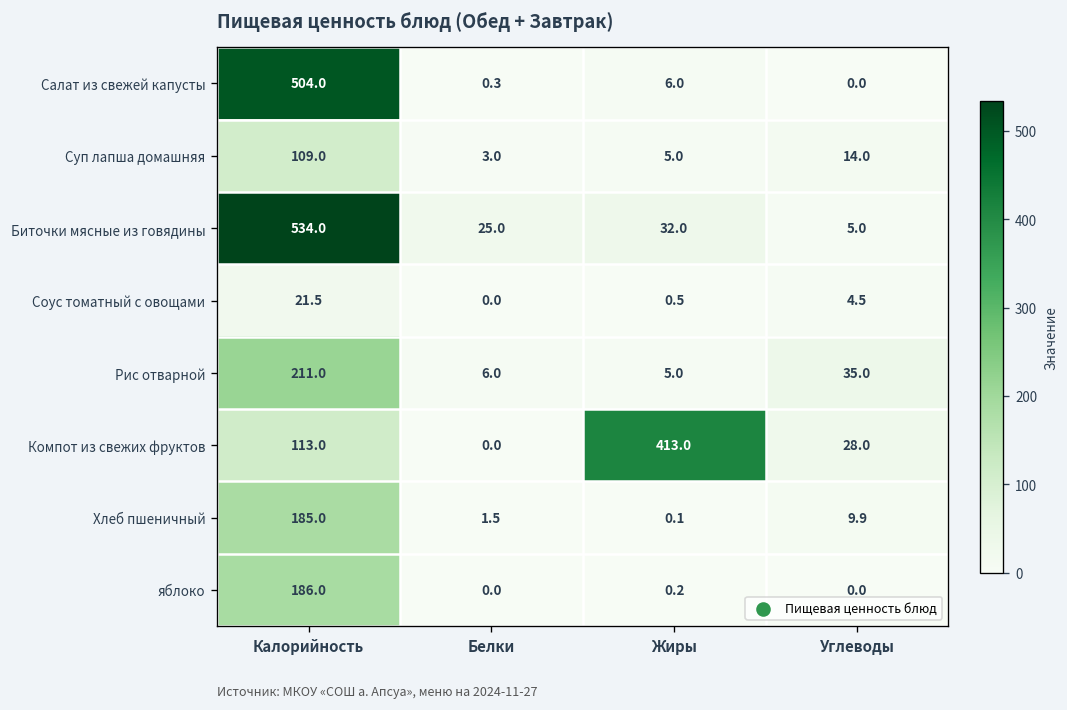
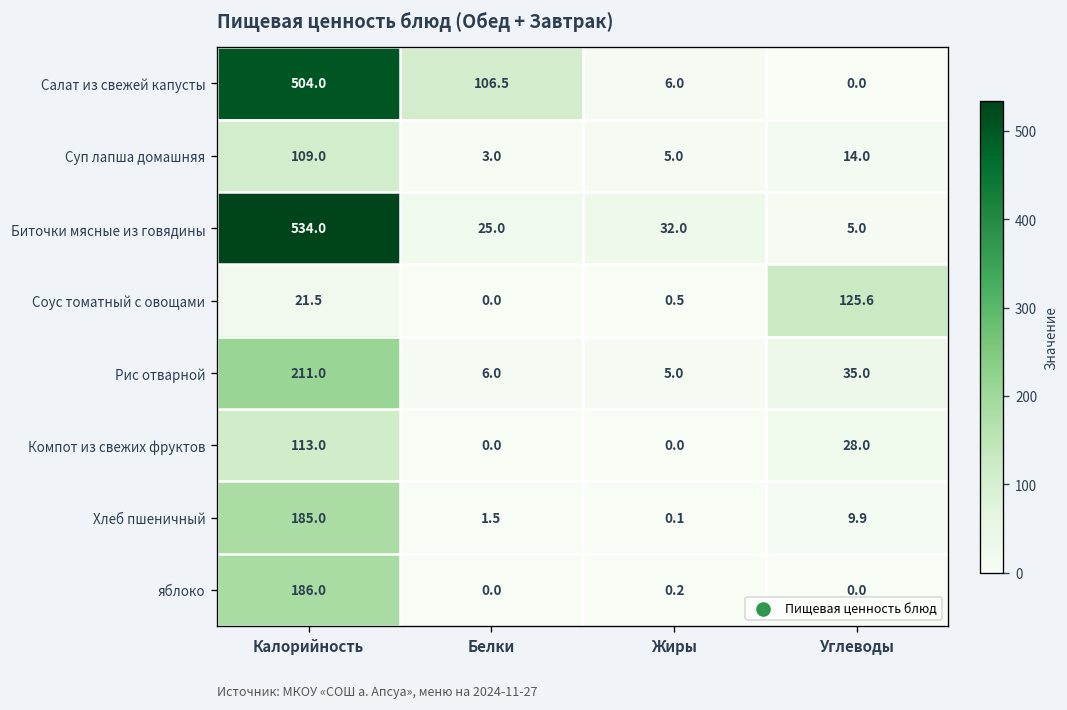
Салат из свежей капусты, Белки: 0.3 -> 106.5
Соус томатный с овощами, Углеводы: 4.5 -> 125.6
Компот из свежих фруктов, Жиры: 413.0 -> 0.0
